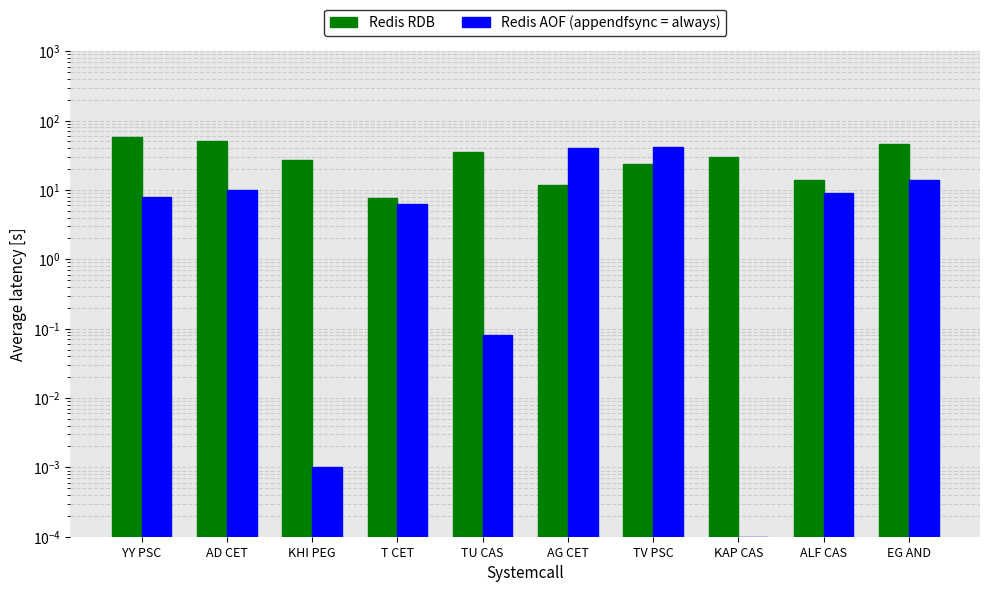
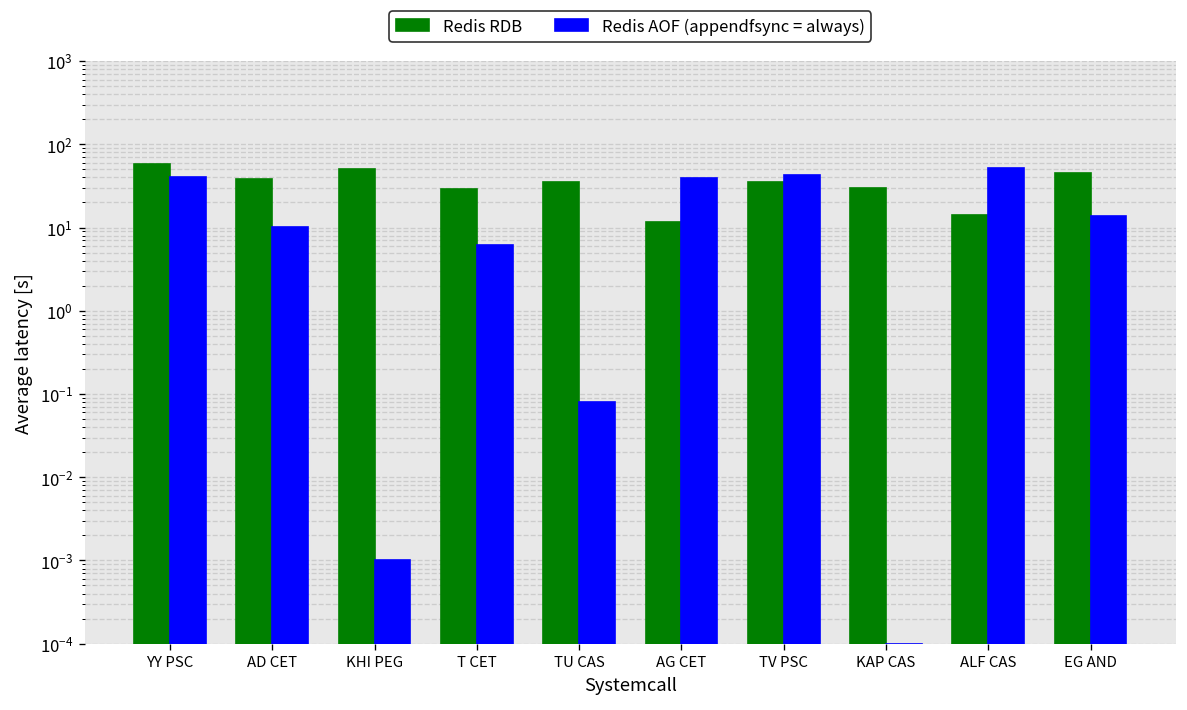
Redis AOF (appendfsync = always), YY PSC: 8 -> 40
Redis RDB, AD CET: 50 -> 40
Redis RDB, KHI PEG: 27 -> 50
Redis RDB, T CET: 8 -> 29
Redis RDB, TV PSC: 24 -> 40
Redis AOF (appendfsync = always), ALF CAS: 9 -> 50
